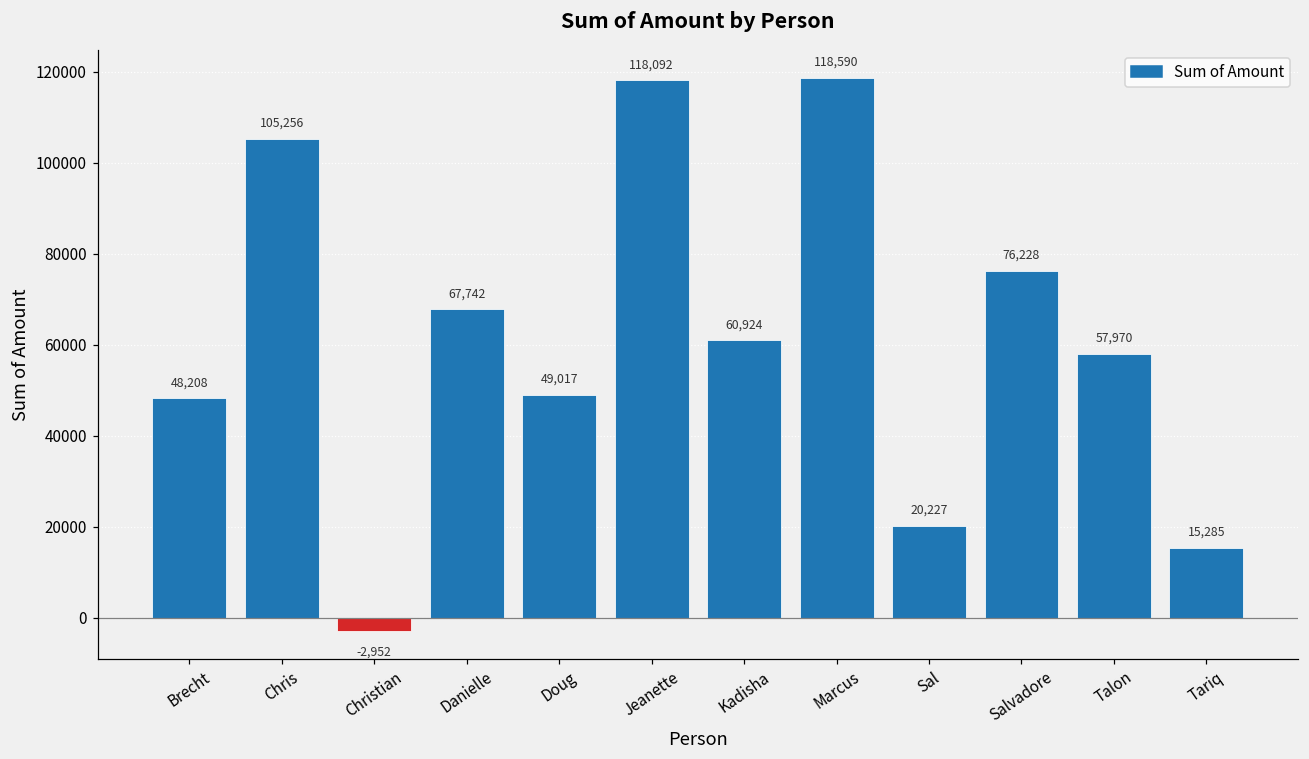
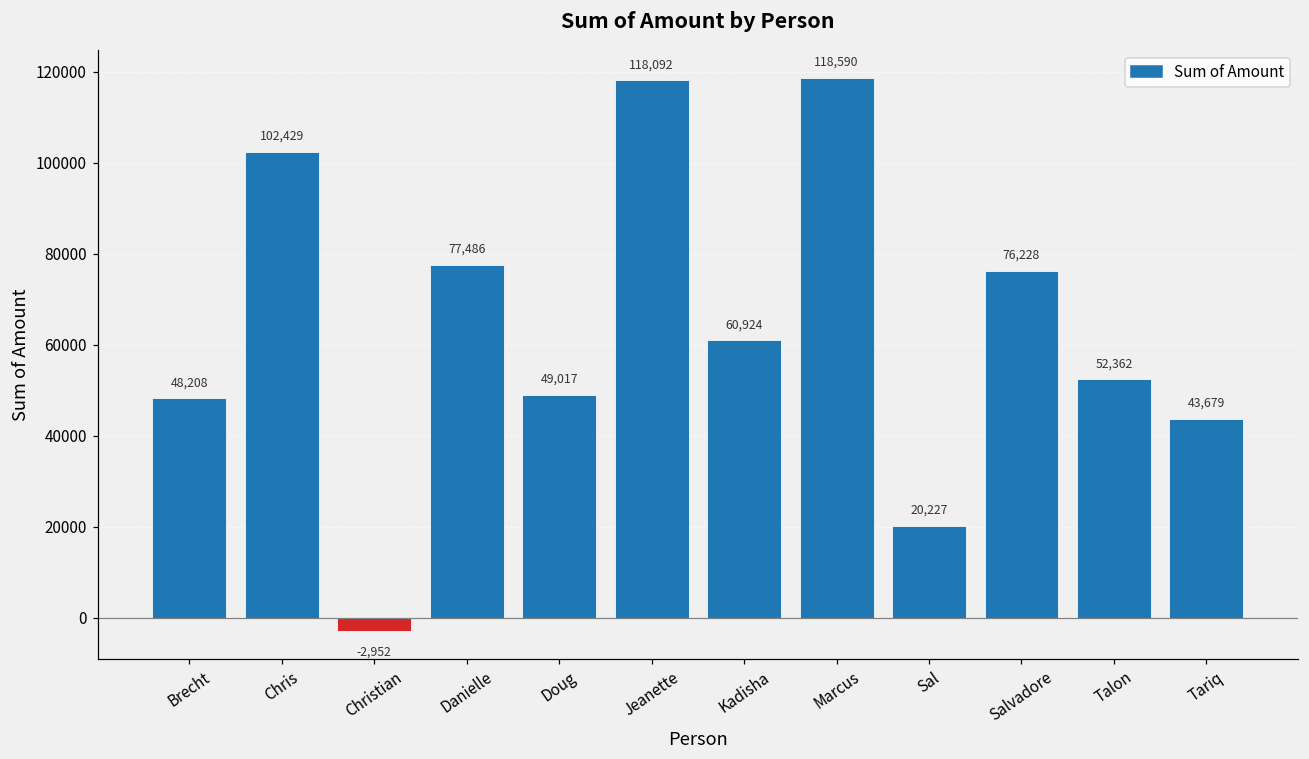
Chris: 105,256 -> 102,429
Danielle: 67,742 -> 77,486
Talon: 57,970 -> 52,362
Tariq: 15,285 -> 43,679
